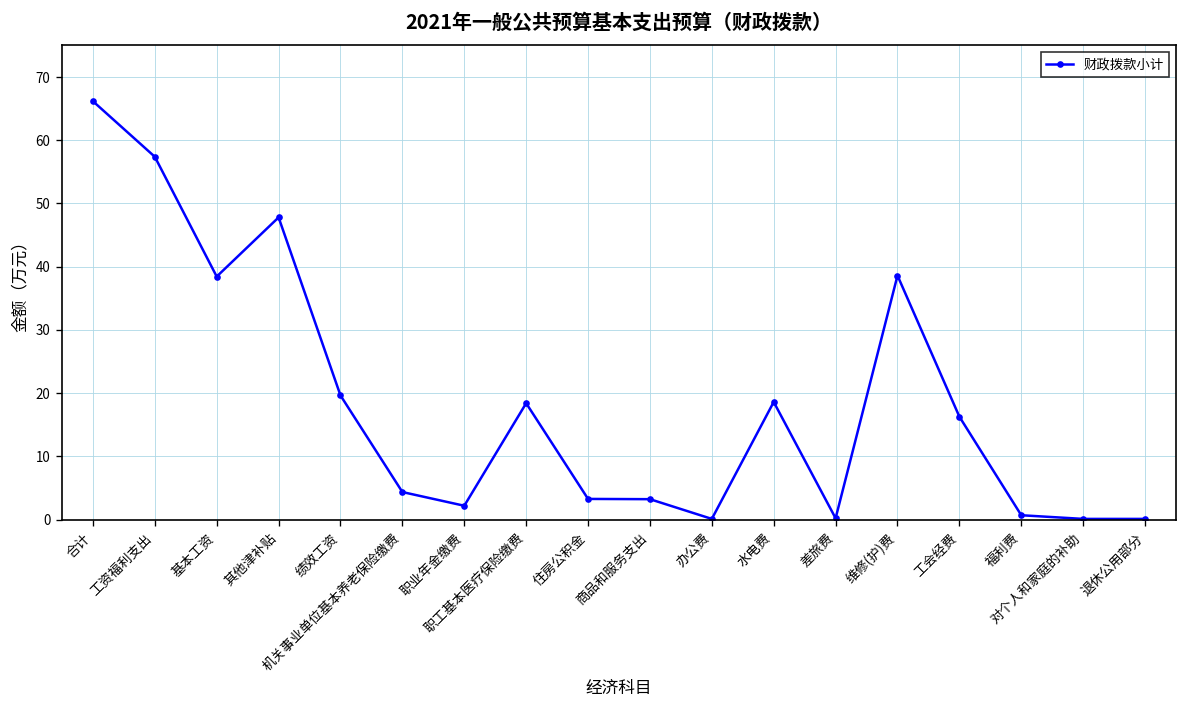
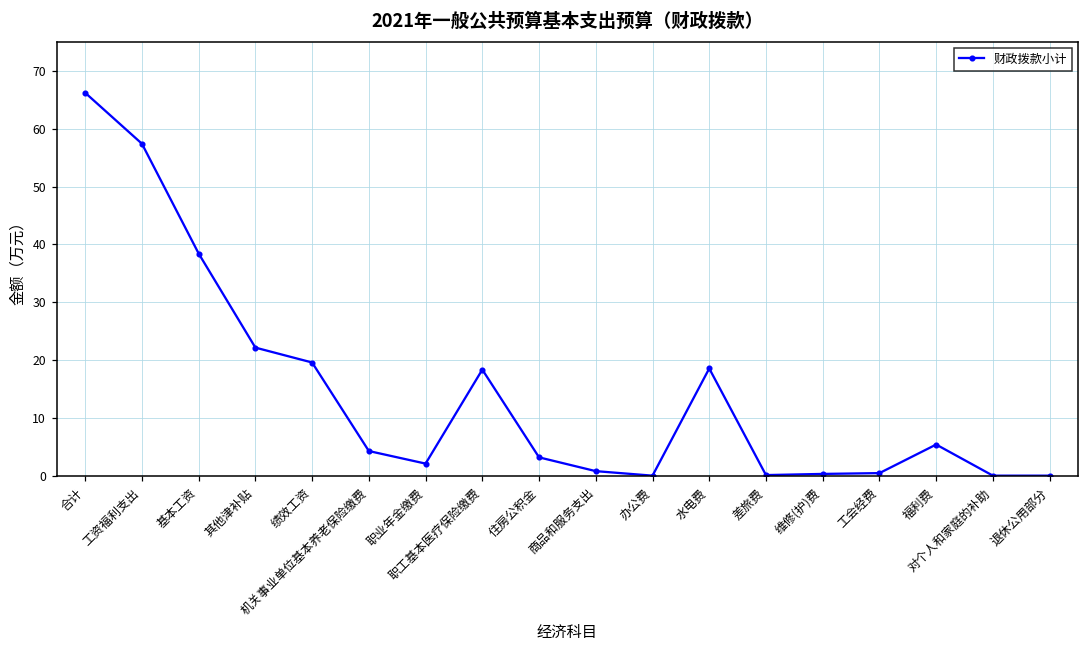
其他津补贴: 48 -> 22
商品和服务支出: 3 -> 1
维修(护)费: 39 -> 0
工会经费: 16 -> 1
福利费: 1 -> 5
